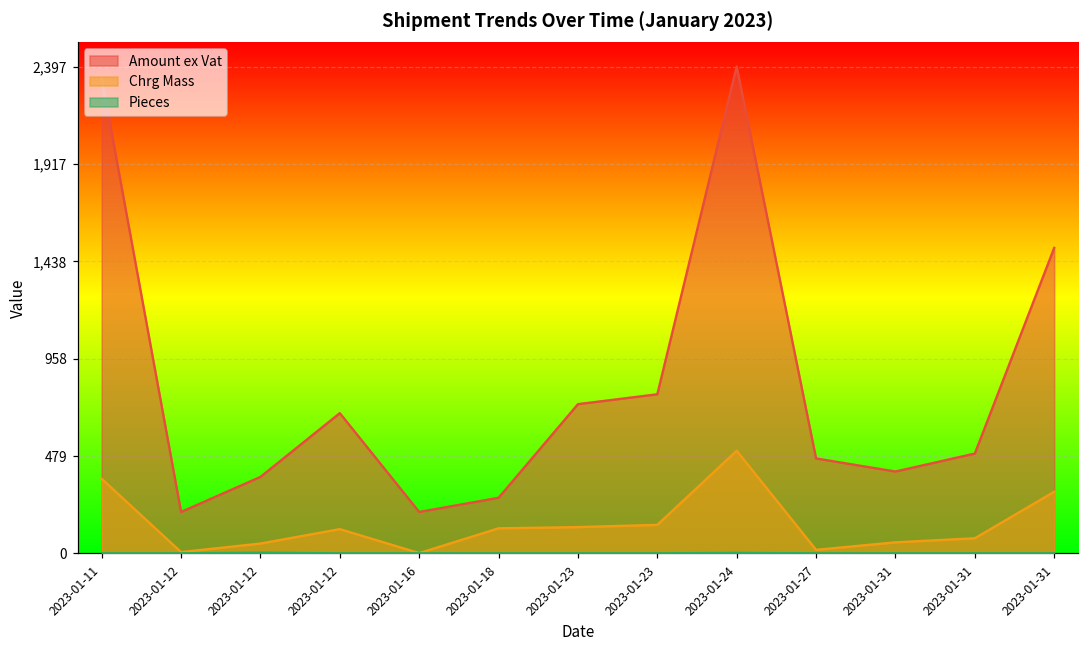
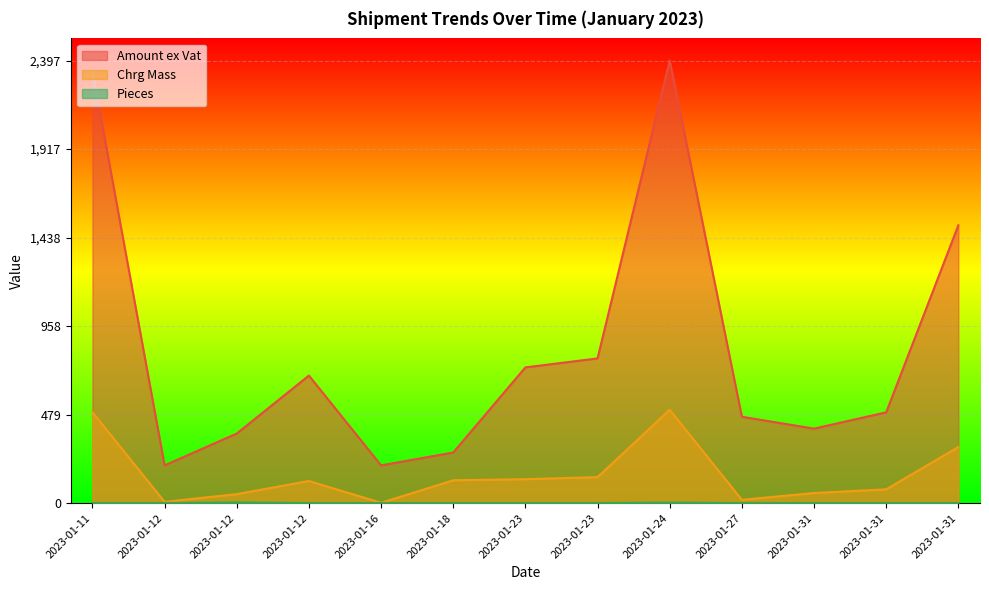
Chrg Mass, 2023-01-11: 370 -> 490
